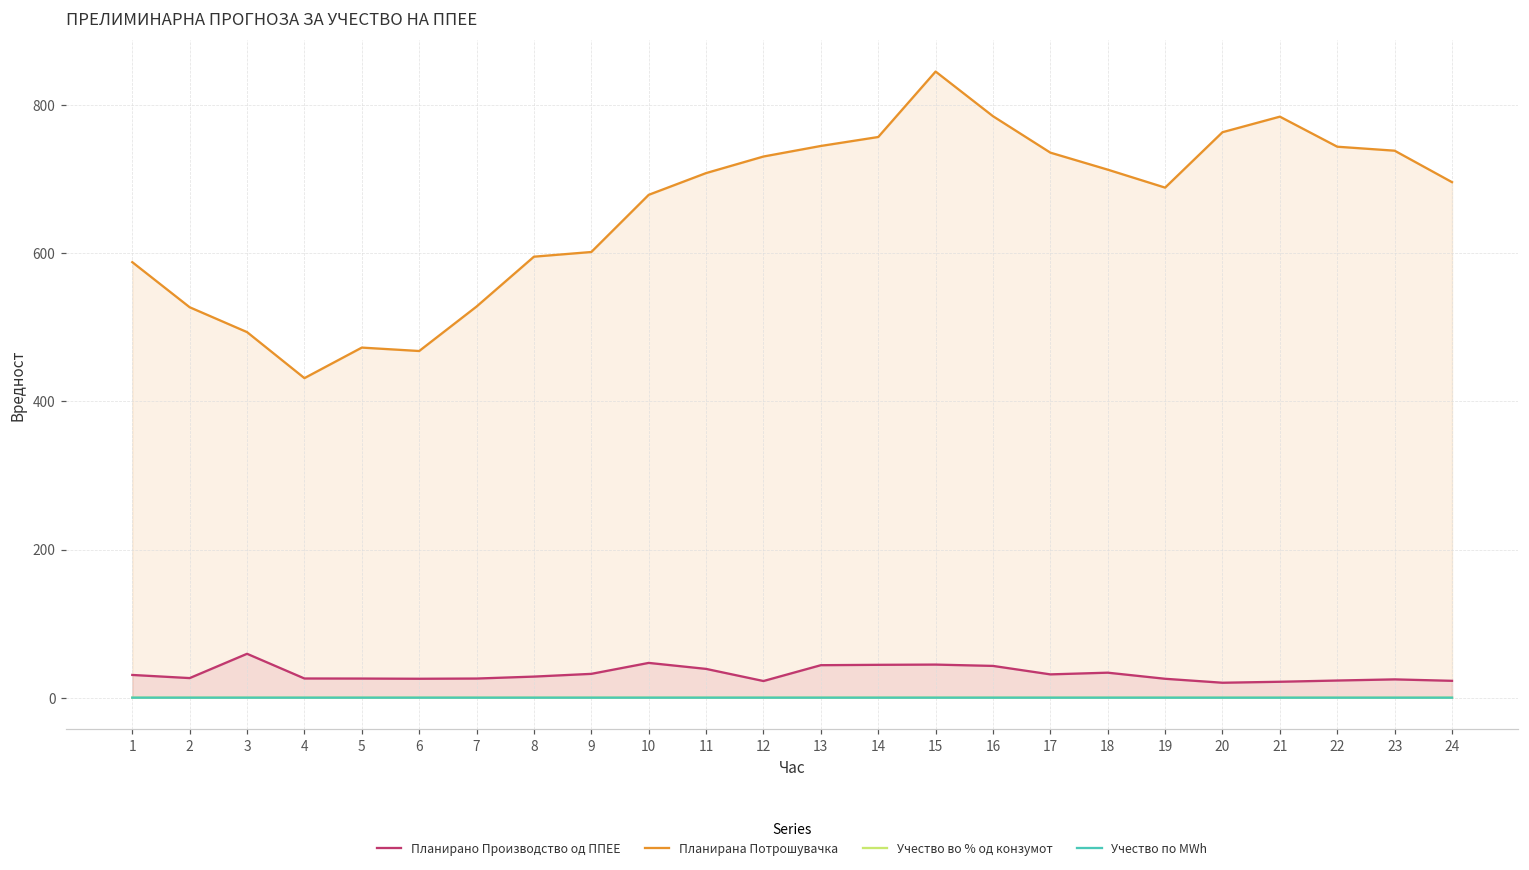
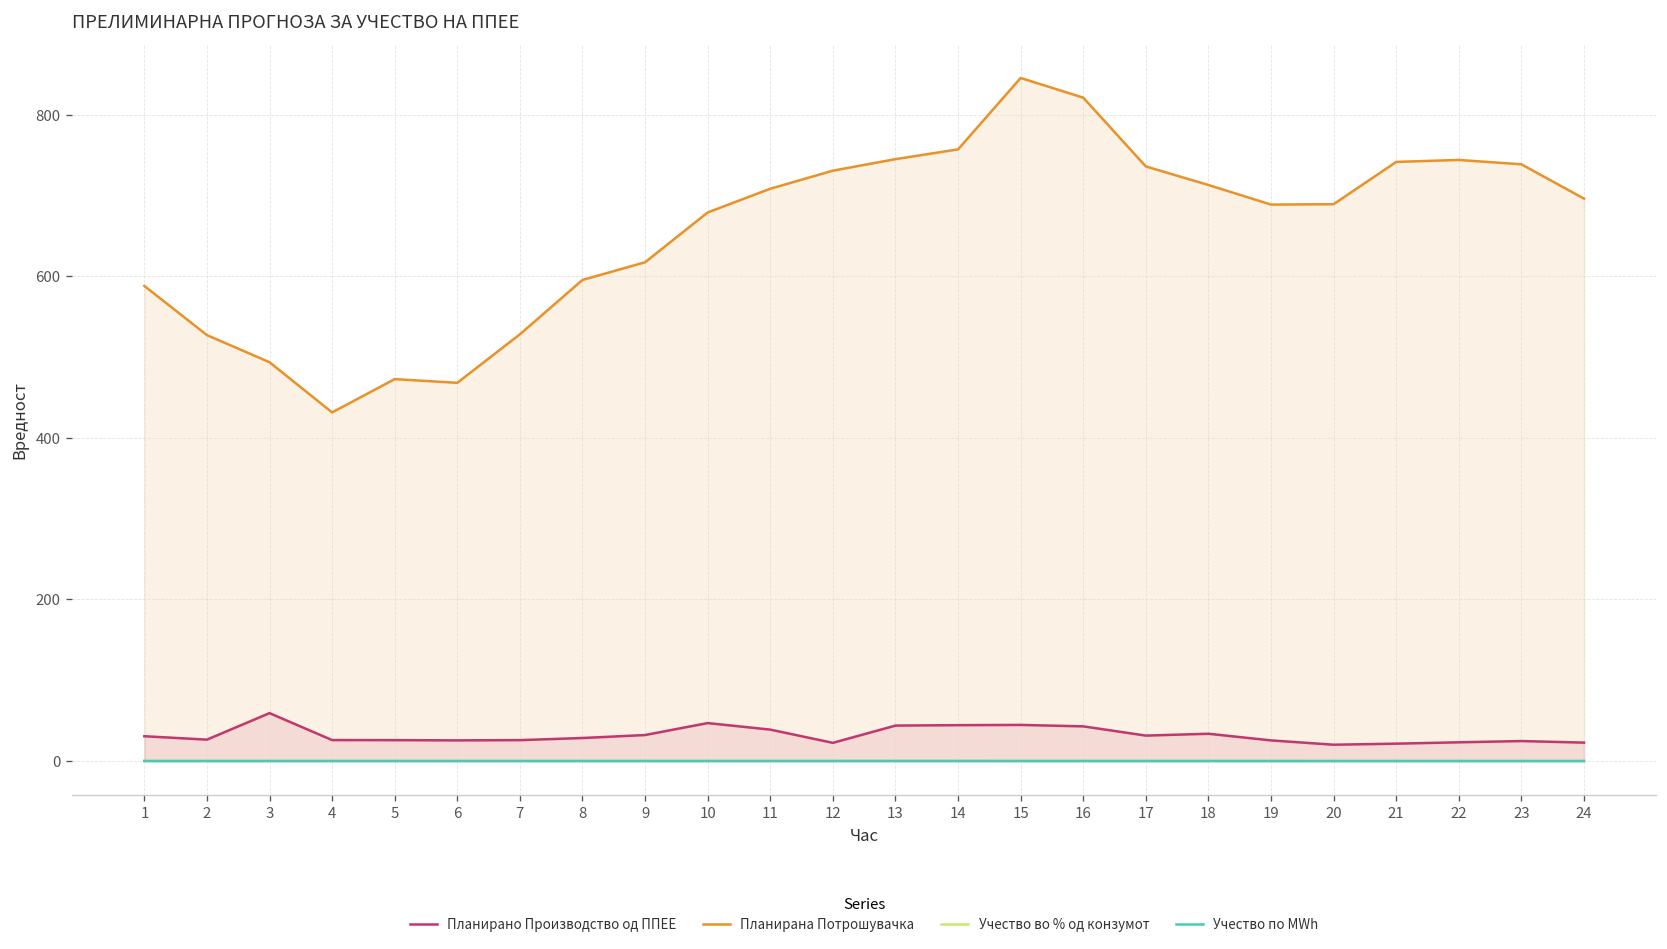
Планирана Потрошувачка, 9: 600 -> 620
Планирана Потрошувачка, 16: 790 -> 820
Планирана Потрошувачка, 20: 760 -> 690
Планирана Потрошувачка, 21: 780 -> 740
